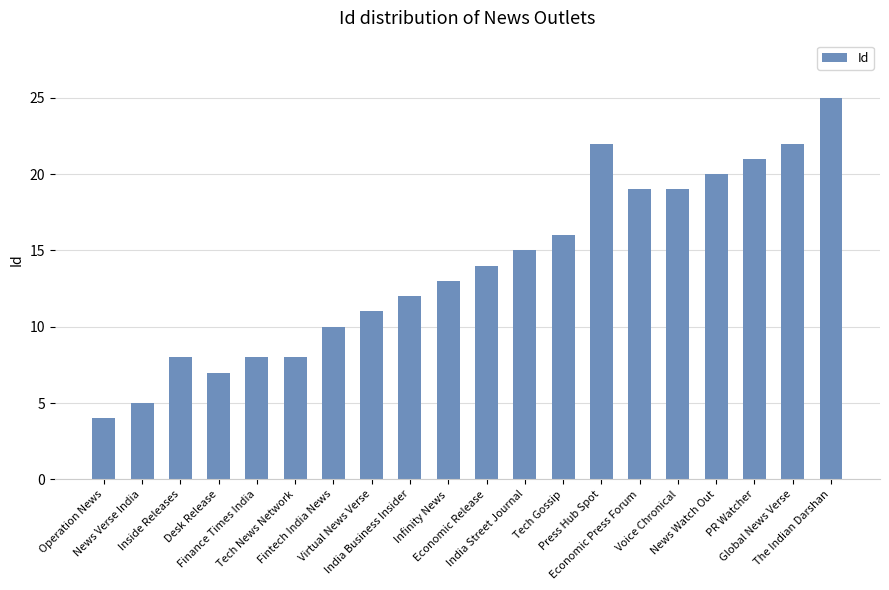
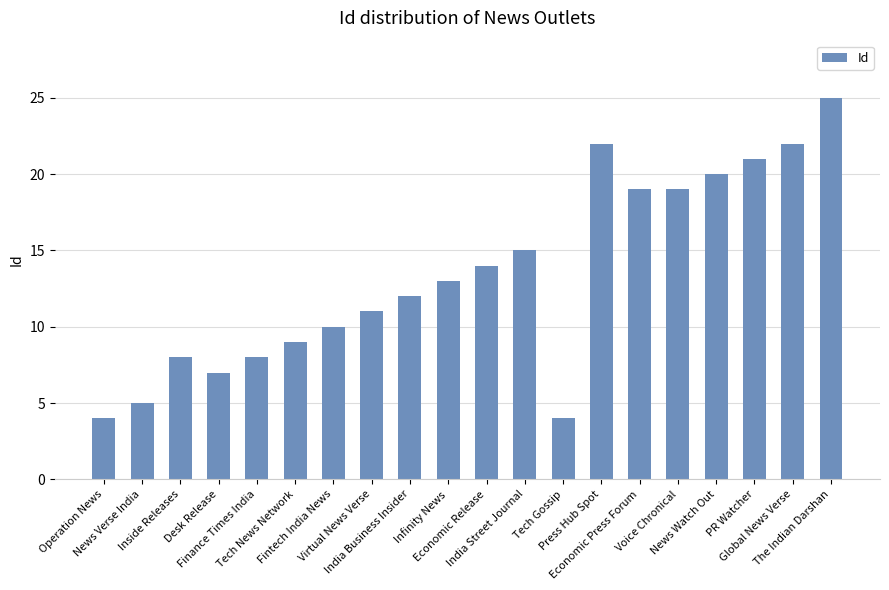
Tech News Network: 8 -> 9
Tech Gossip: 16 -> 4
